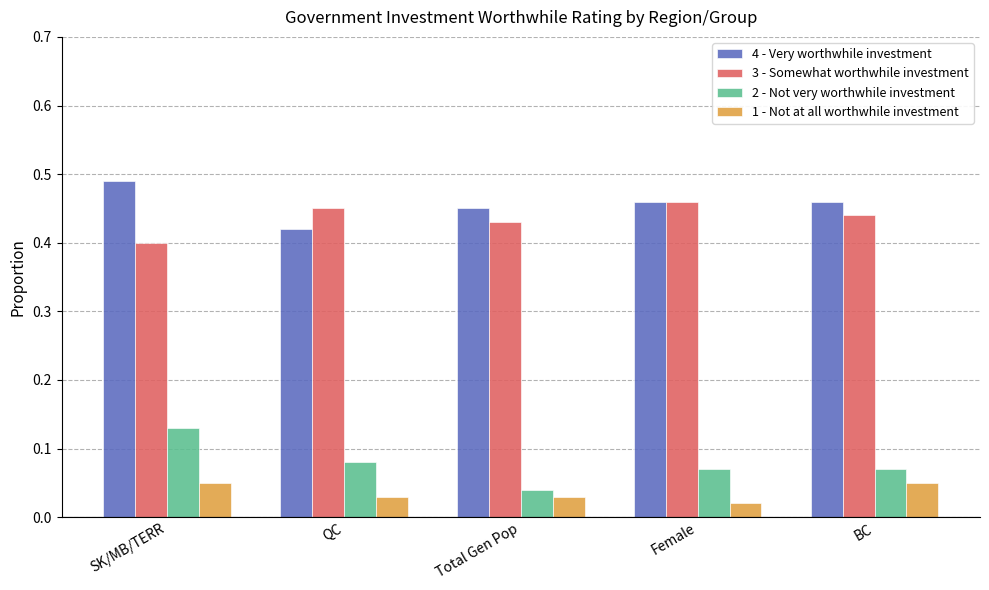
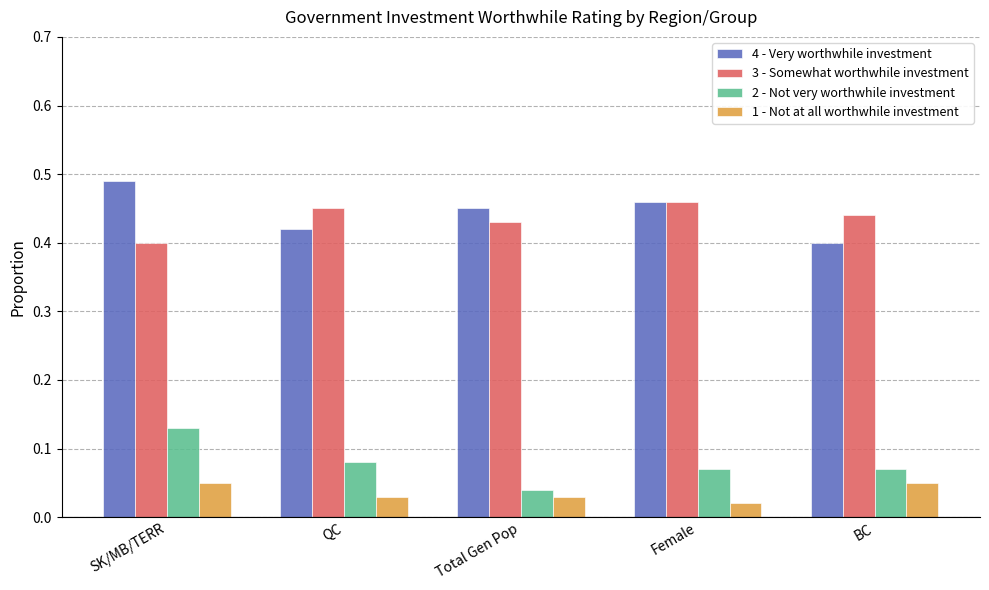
4 - Very worthwhile investment, BC: 0.46 -> 0.40
